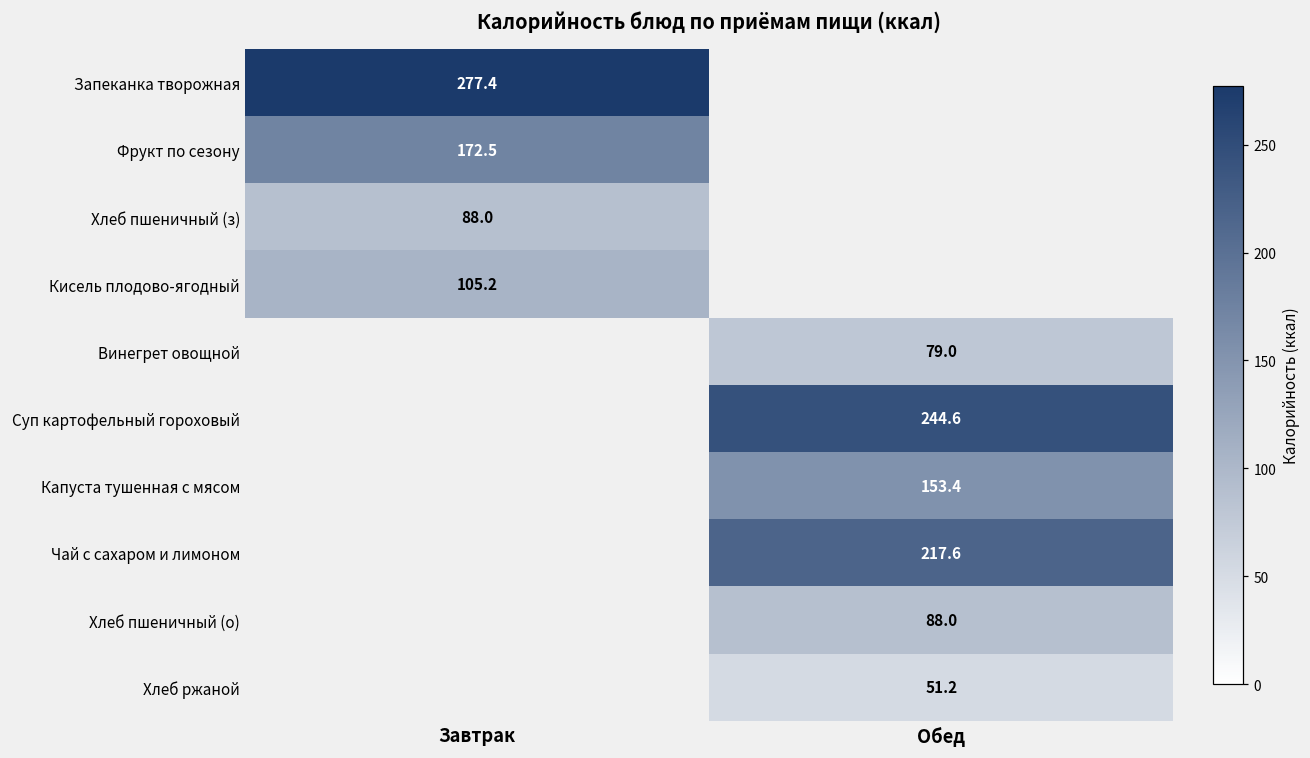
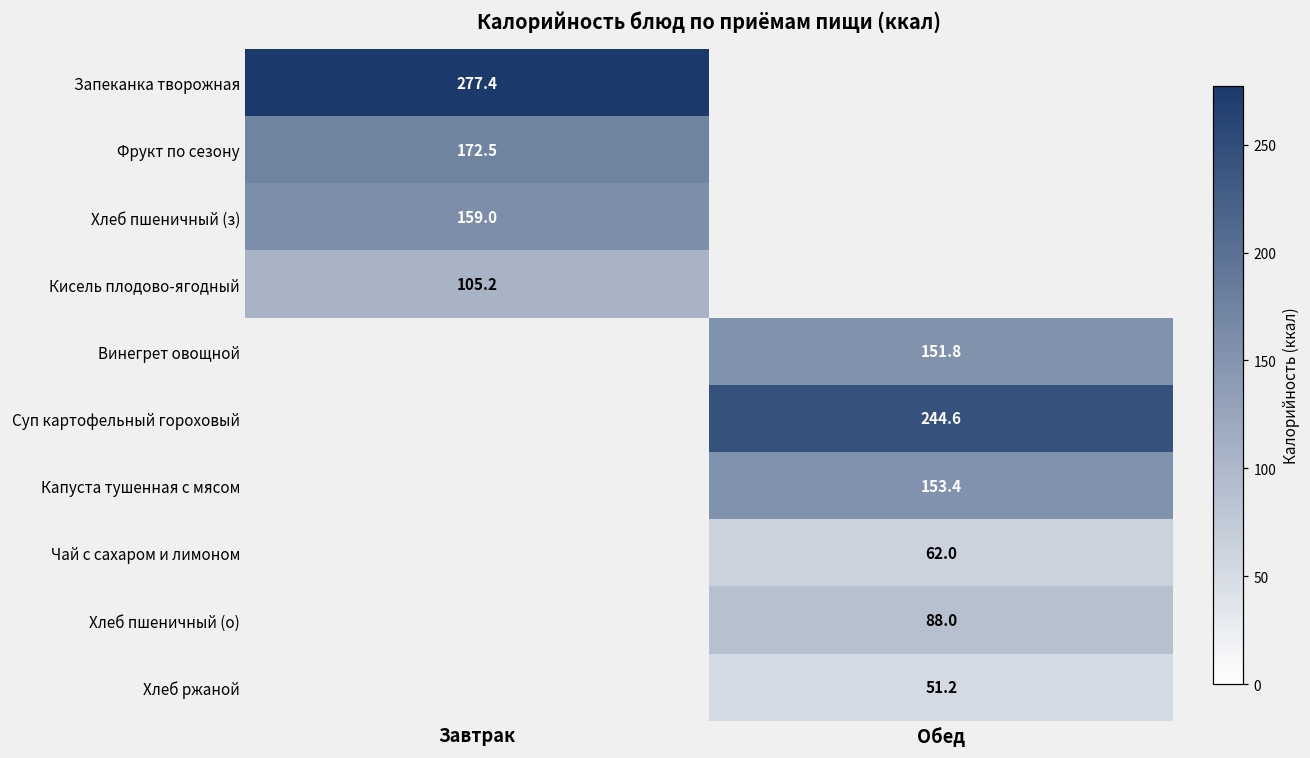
Хлеб пшеничный (з), Завтрак: 88.0 -> 159.0
Винегрет овощной, Обед: 79.0 -> 151.8
Чай с сахаром и лимоном, Обед: 217.6 -> 62.0
